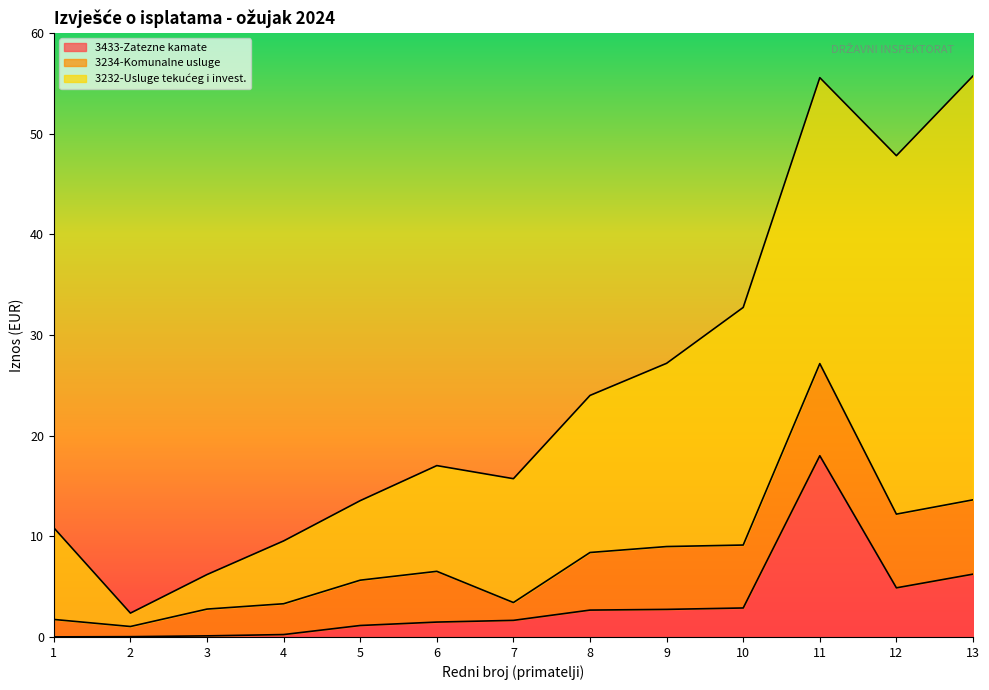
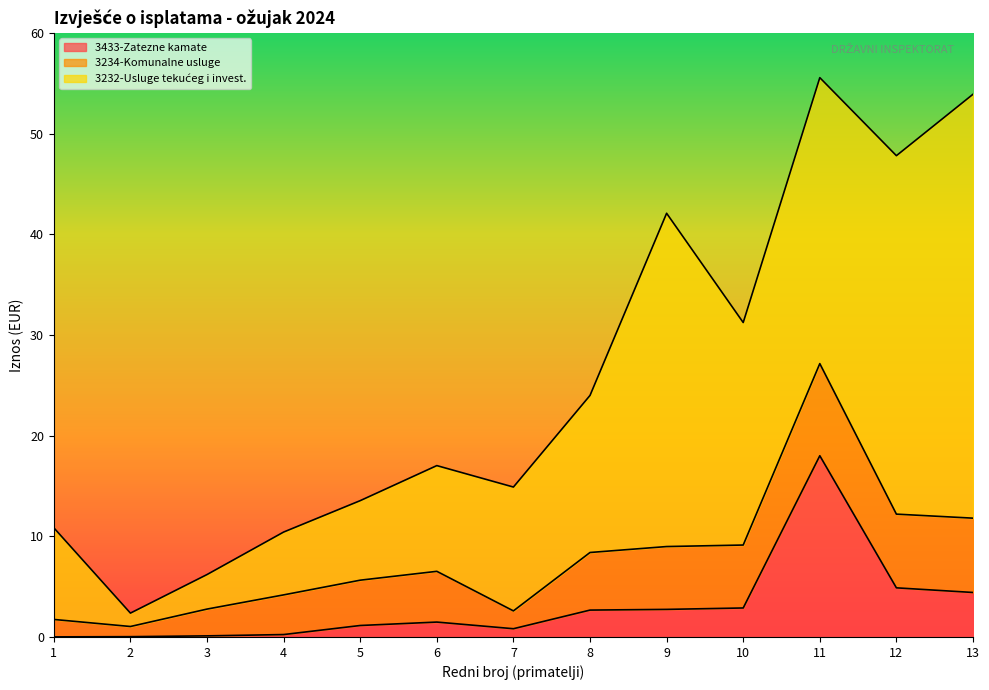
3234-Komunalne usluge, 4: 3.1 -> 3.9
3433-Zatezne kamate, 7: 1.7 -> 0.8
3232-Usluge tekućeg i invest., 9: 18.2 -> 33.1
3232-Usluge tekućeg i invest., 10: 23.6 -> 22.1
3433-Zatezne kamate, 13: 6.2 -> 4.4
